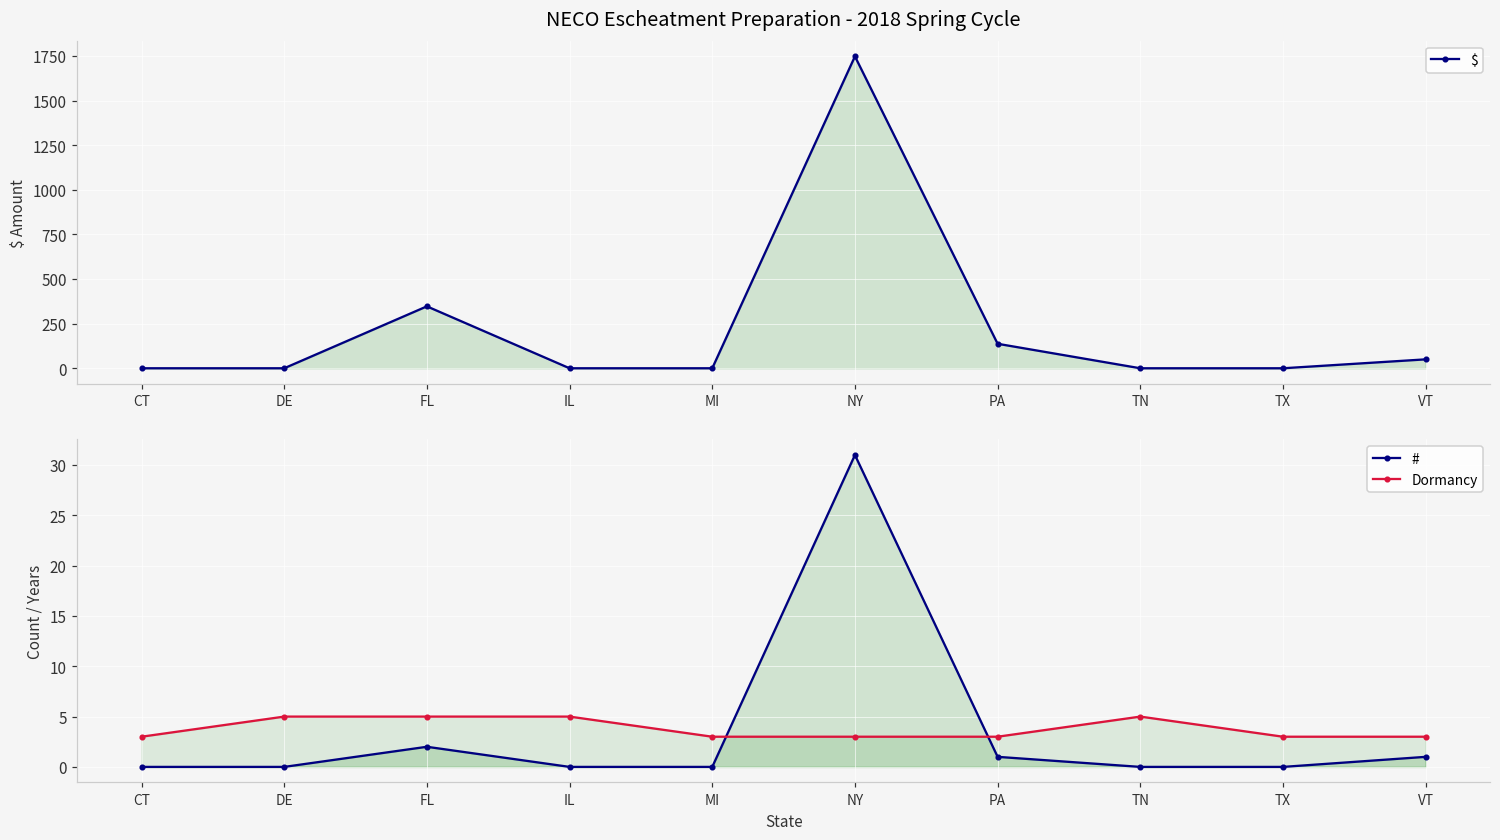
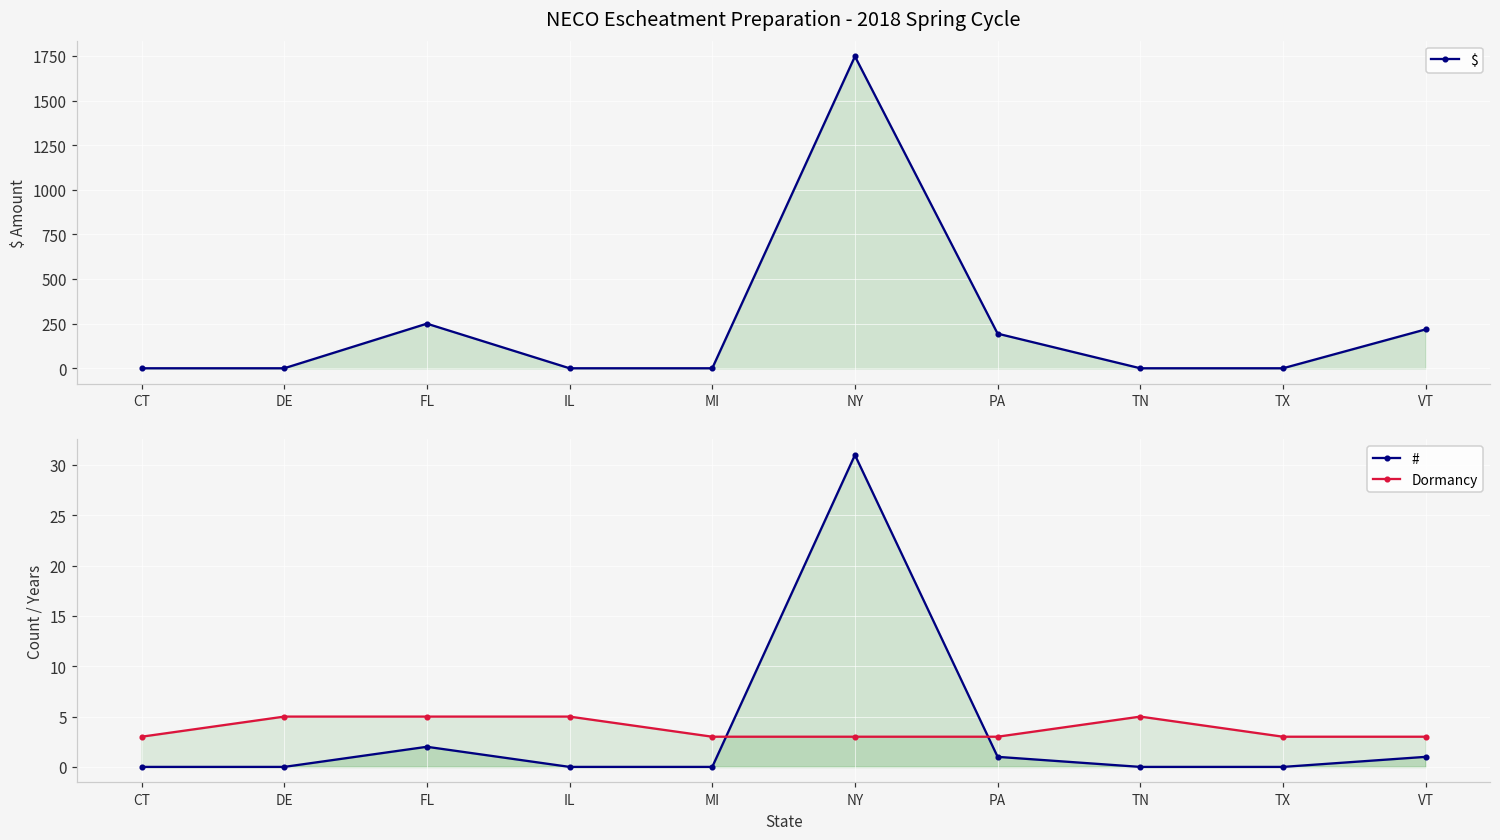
NECO Escheatment Preparation - 2018 Spring Cycle, FL: 350 -> 250
NECO Escheatment Preparation - 2018 Spring Cycle, PA: 140 -> 190
NECO Escheatment Preparation - 2018 Spring Cycle, VT: 50 -> 220
